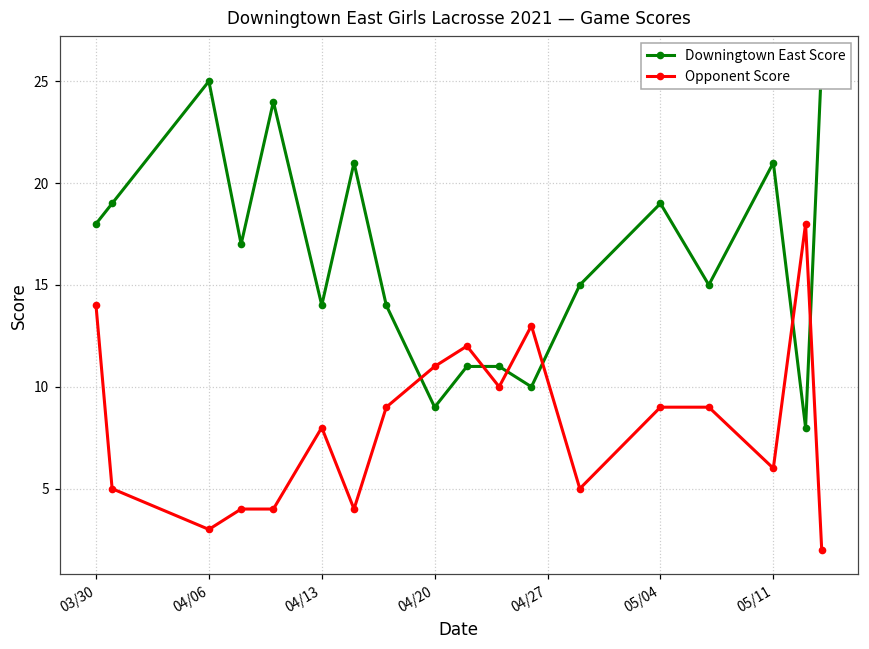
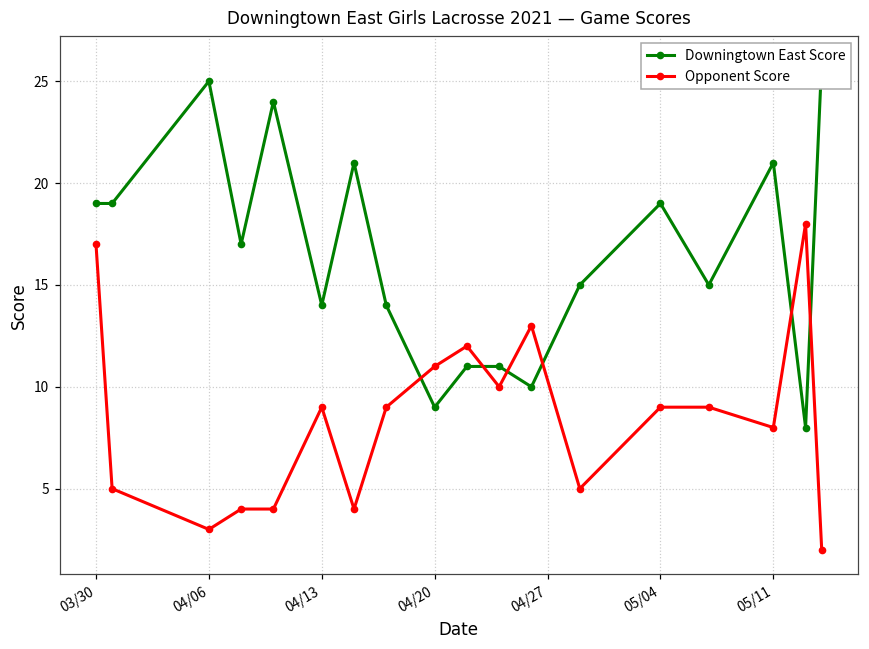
Downingtown East Score, 03/30: 18 -> 19
Opponent Score, 03/30: 14 -> 17
Opponent Score, 04/13: 8 -> 9
Opponent Score, 05/11: 6 -> 8
